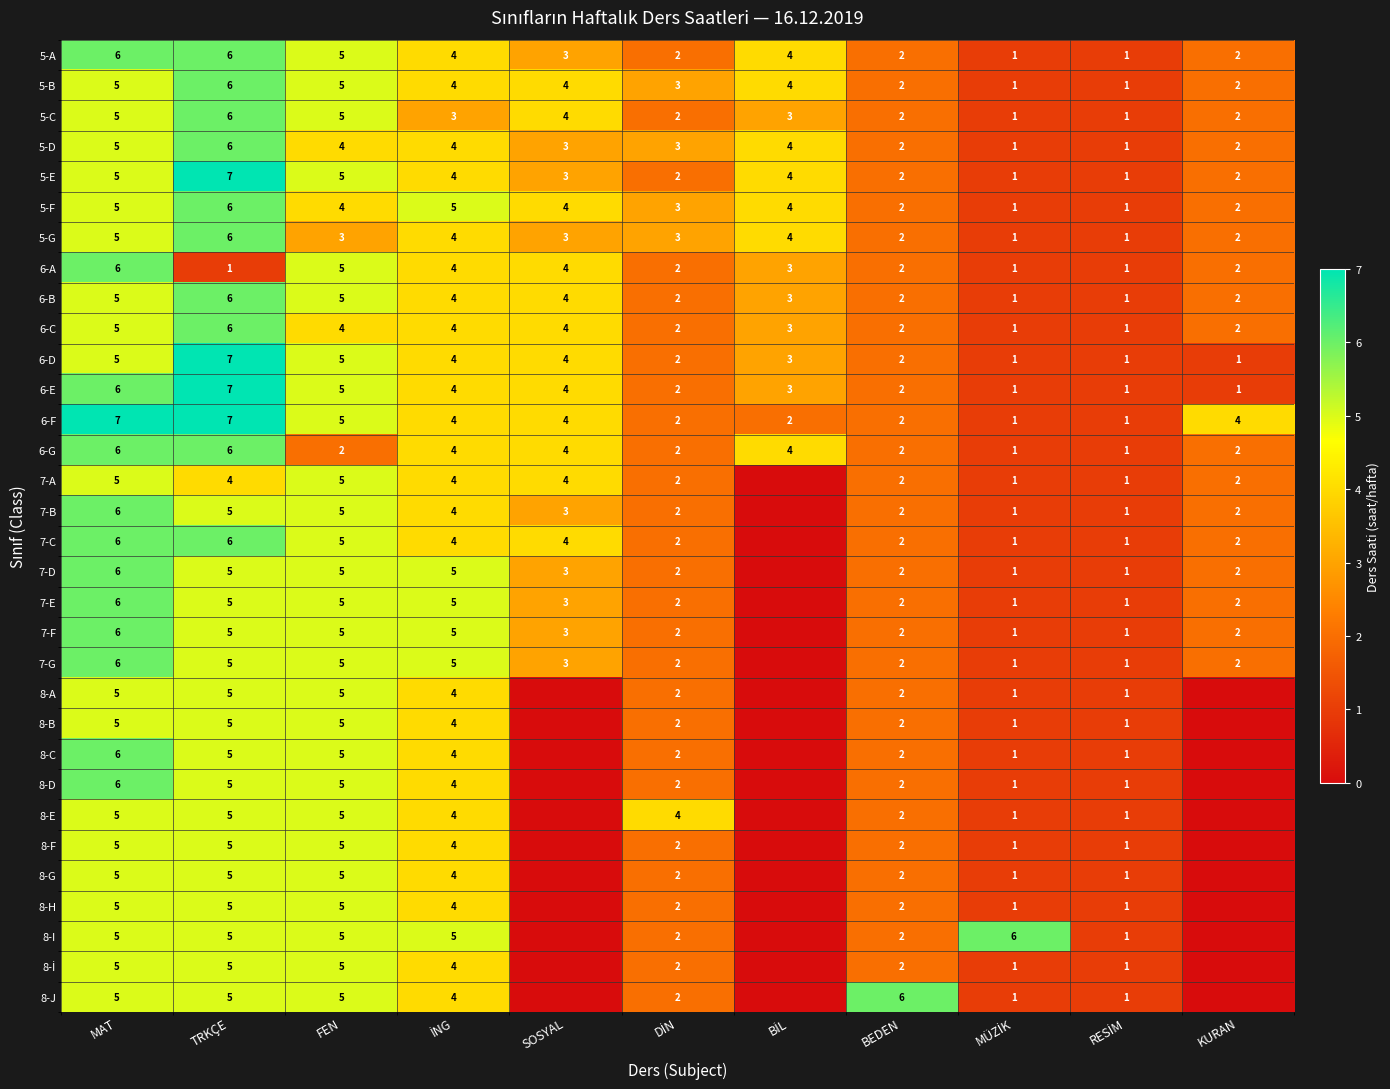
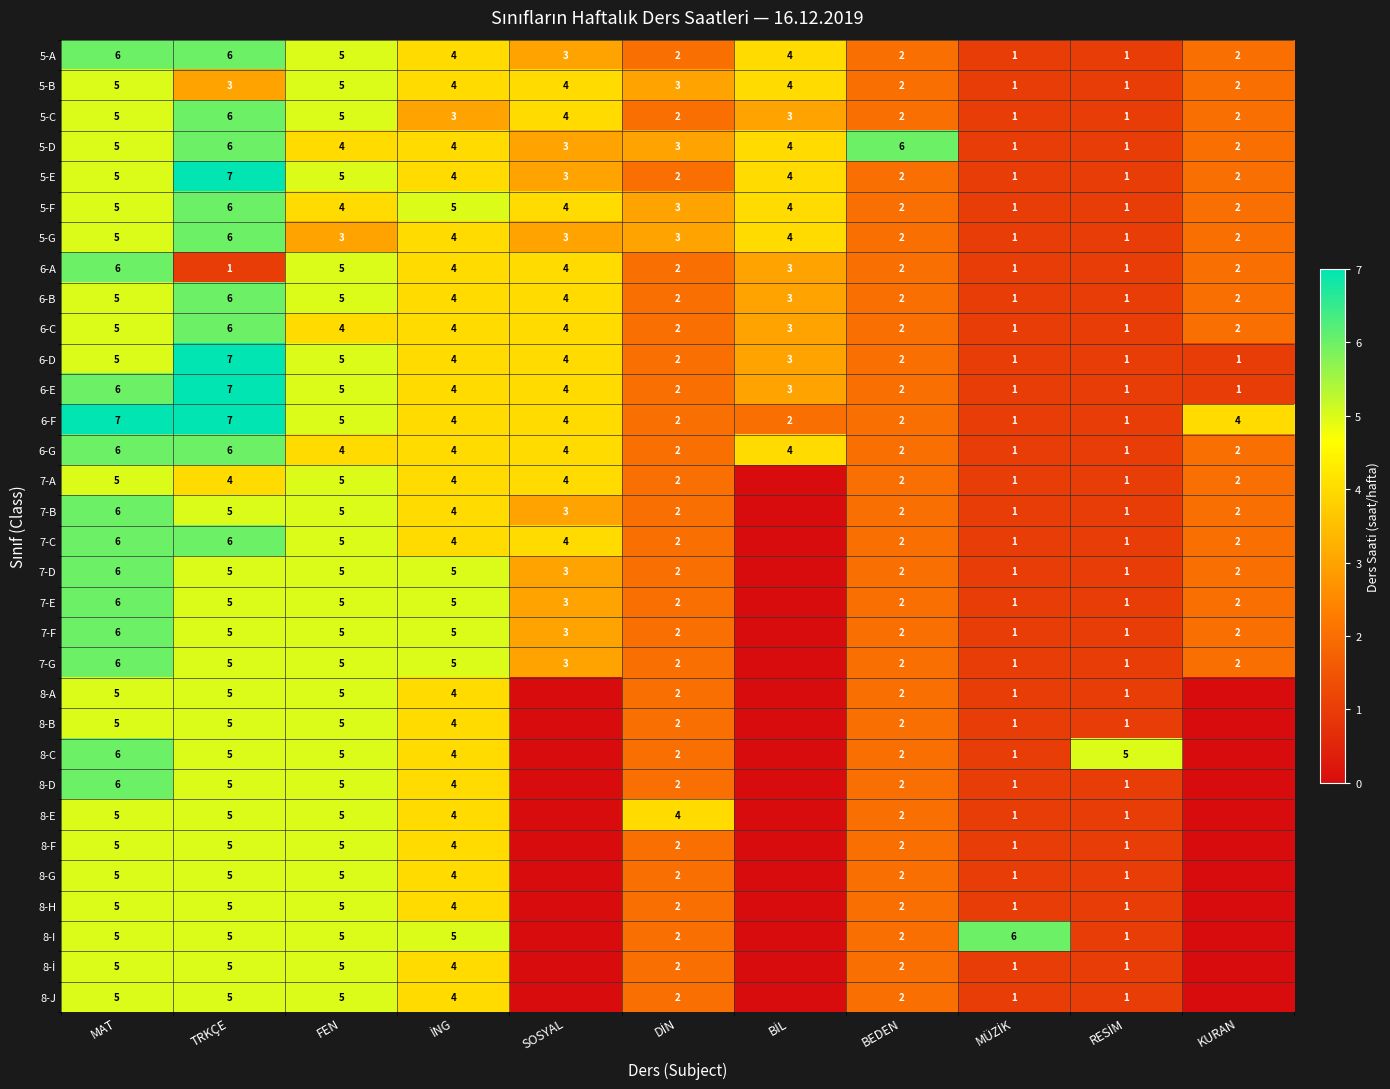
5-B, TRKÇE: 6 -> 3
5-D, BEDEN: 2 -> 6
6-G, FEN: 2 -> 4
8-C, RESİM: 1 -> 5
8-J, BEDEN: 6 -> 2
